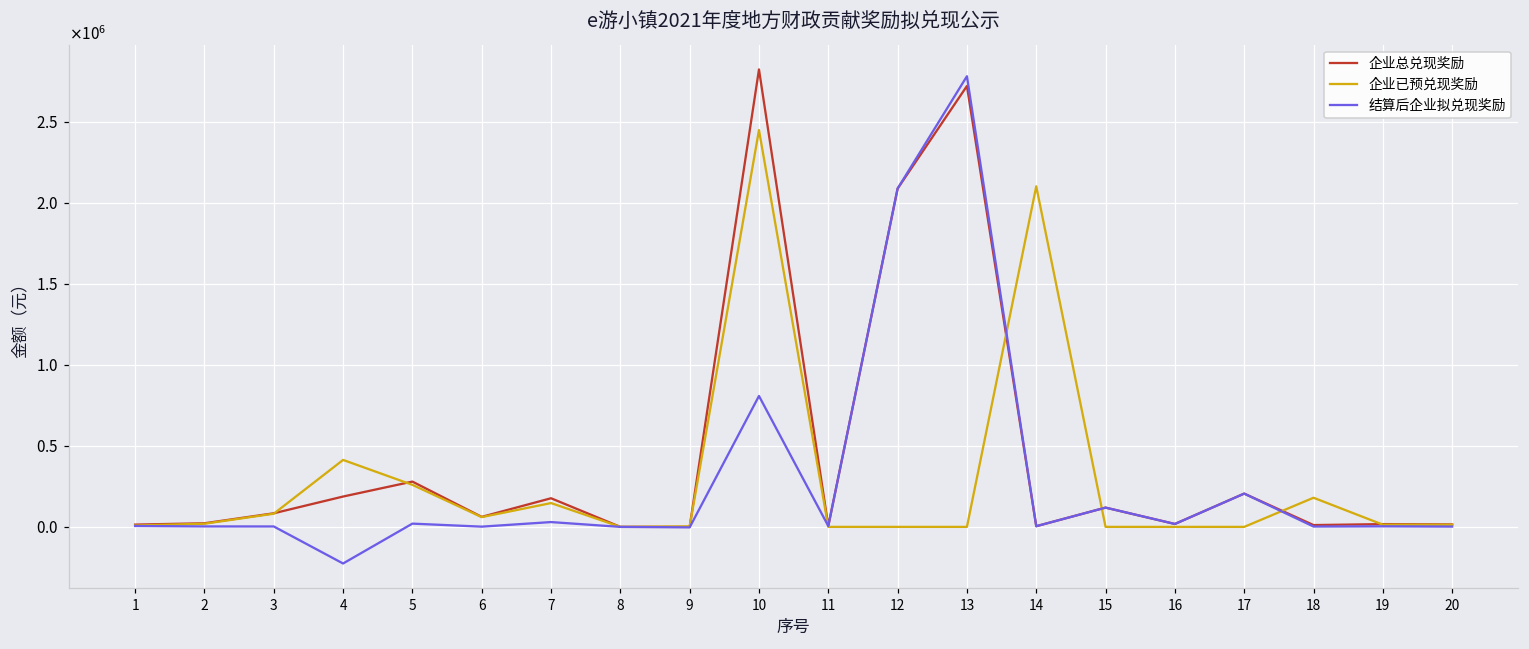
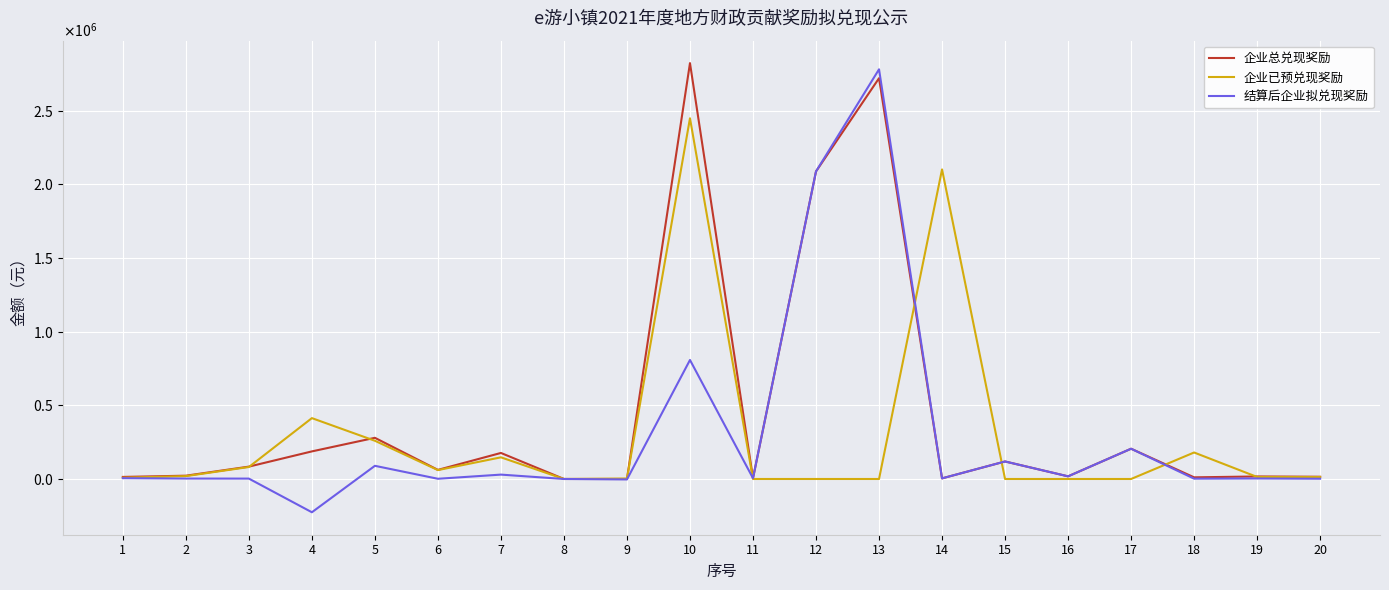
结算后企业拟兑现奖励, 5: 20000 -> 90000
